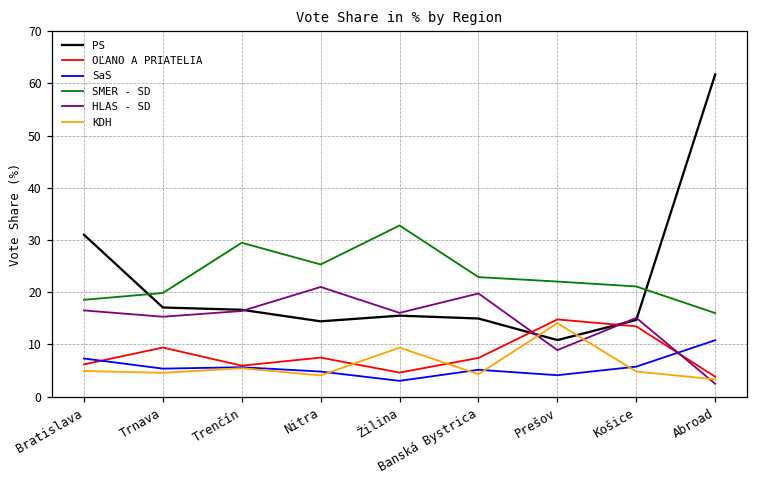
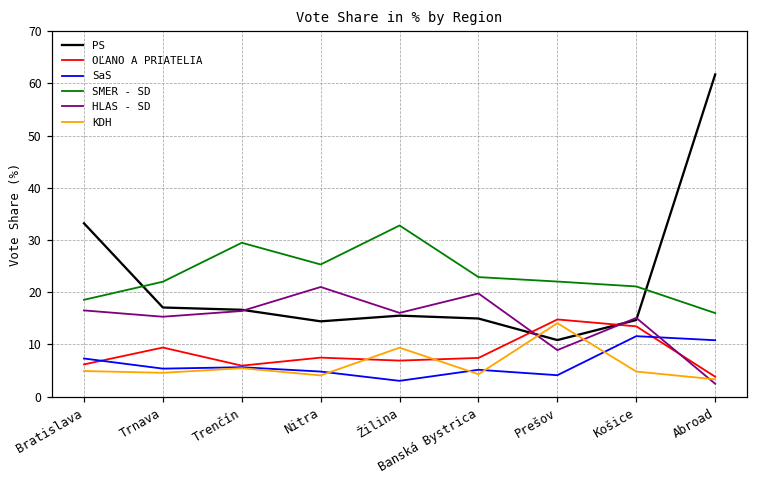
PS, Bratislava: 31 -> 33
SMER - SD, Trnava: 20 -> 22
OĽANO A PRIATELIA, Žilina: 5 -> 7
SaS, Košice: 6 -> 12
